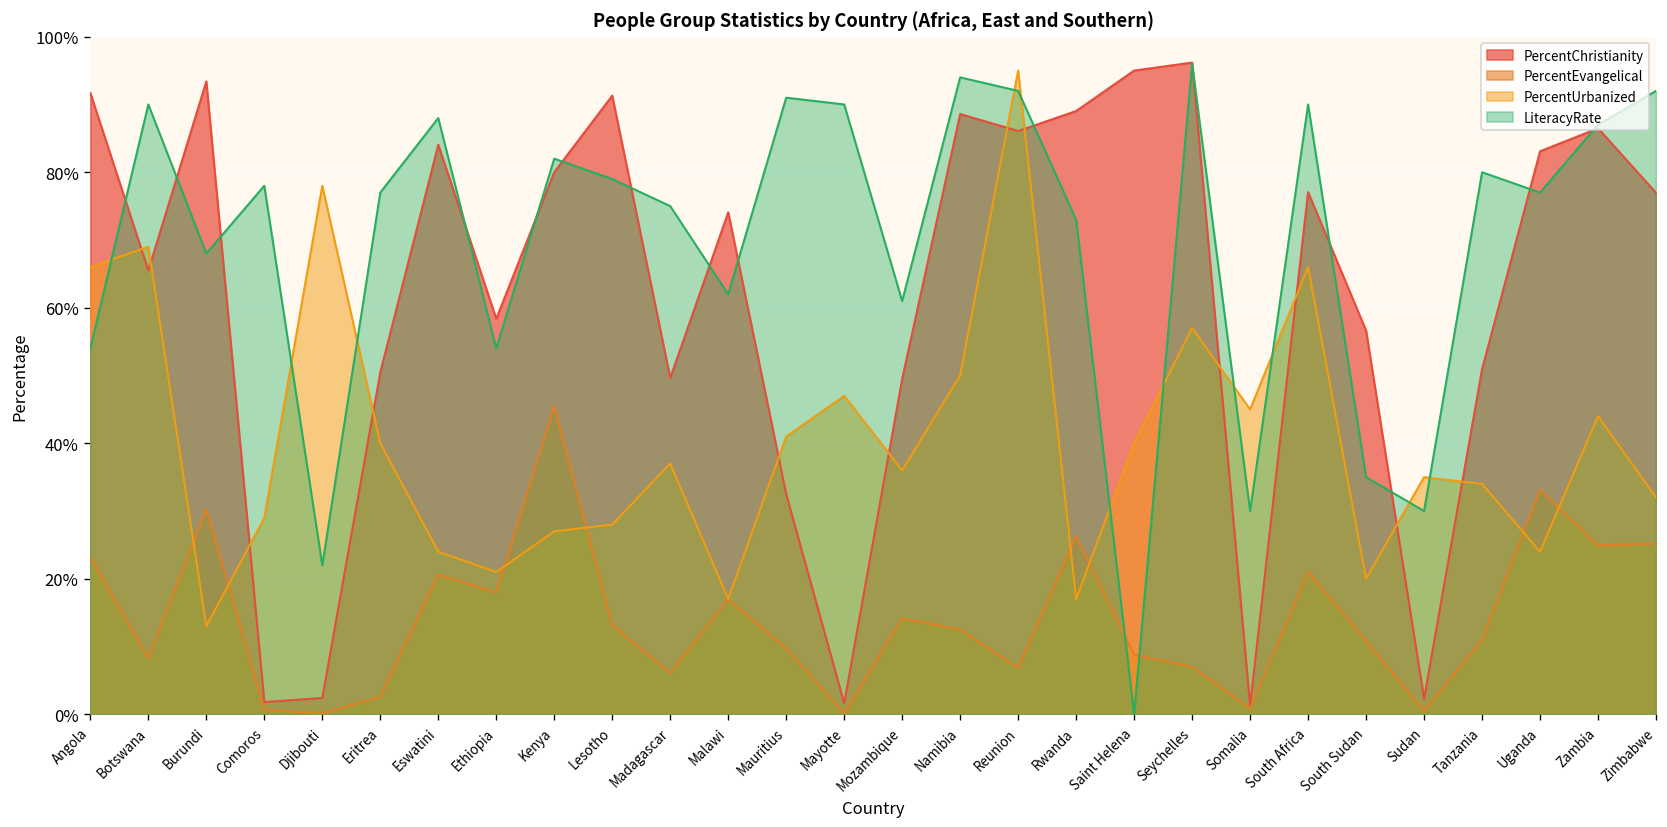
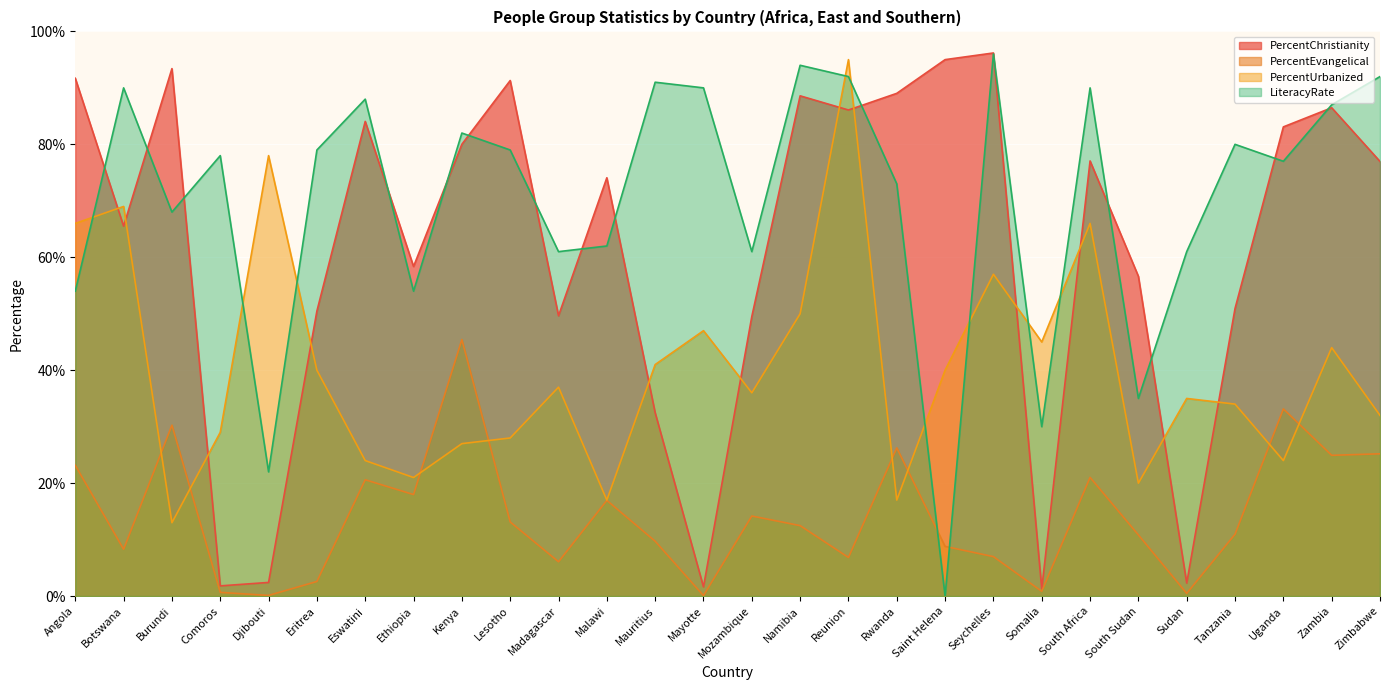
LiteracyRate, Eritrea: 77% -> 79%
LiteracyRate, Madagascar: 75% -> 61%
LiteracyRate, Sudan: 30% -> 61%
